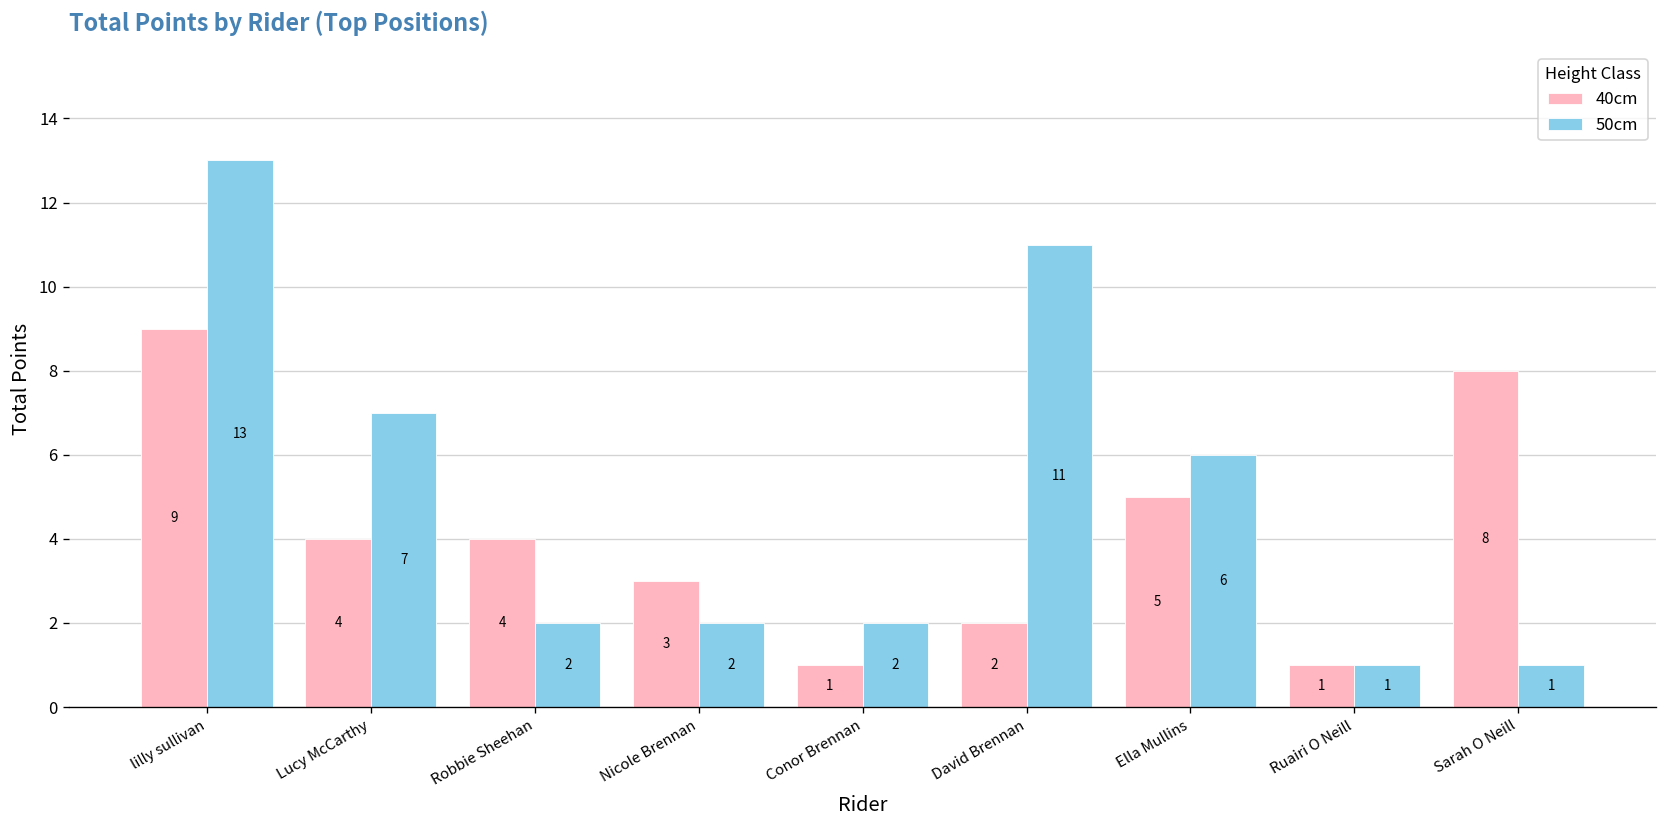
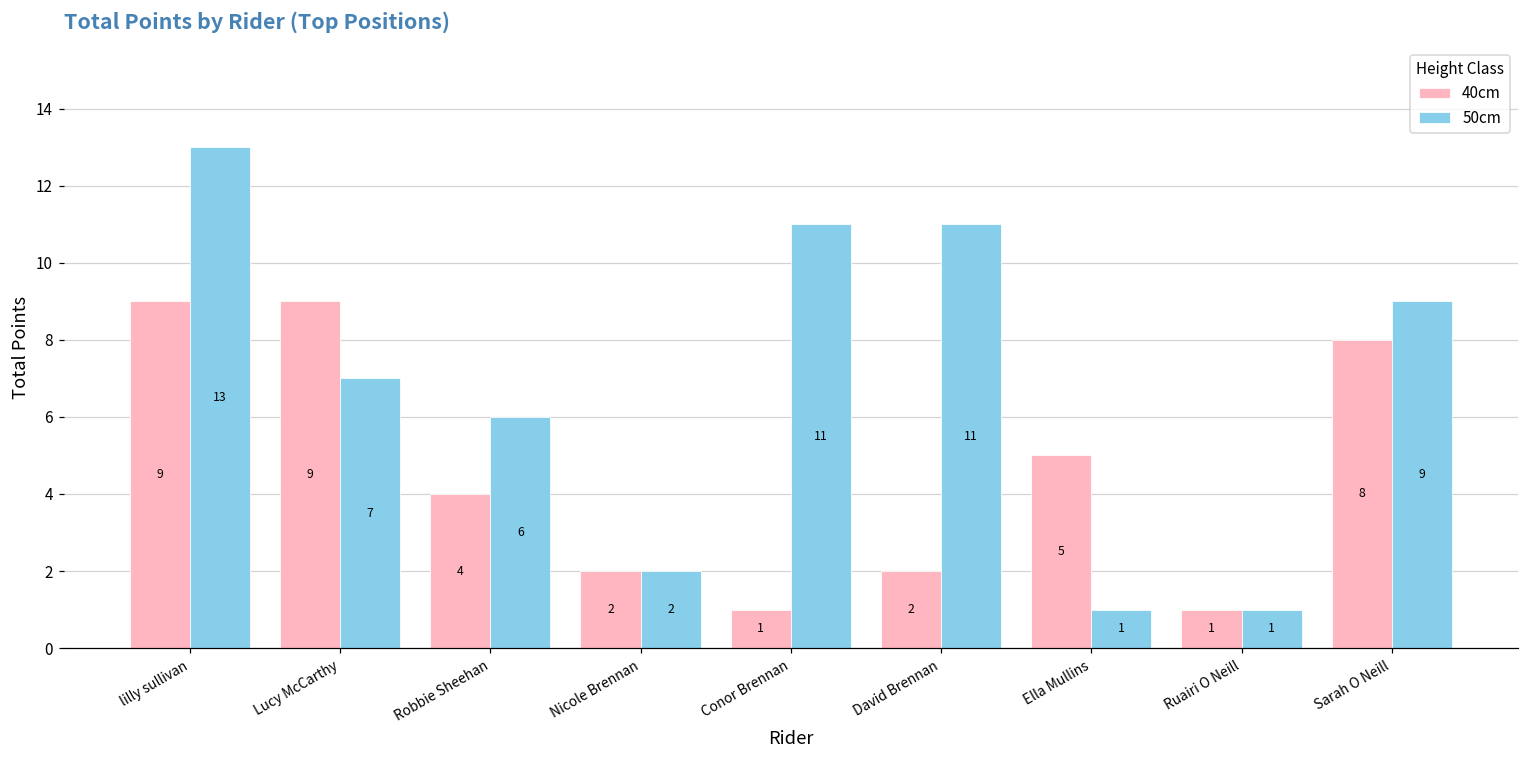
40cm, Lucy McCarthy: 4 -> 9
50cm, Robbie Sheehan: 2 -> 6
40cm, Nicole Brennan: 3 -> 2
50cm, Conor Brennan: 2 -> 11
50cm, Ella Mullins: 6 -> 1
50cm, Sarah O Neill: 1 -> 9
